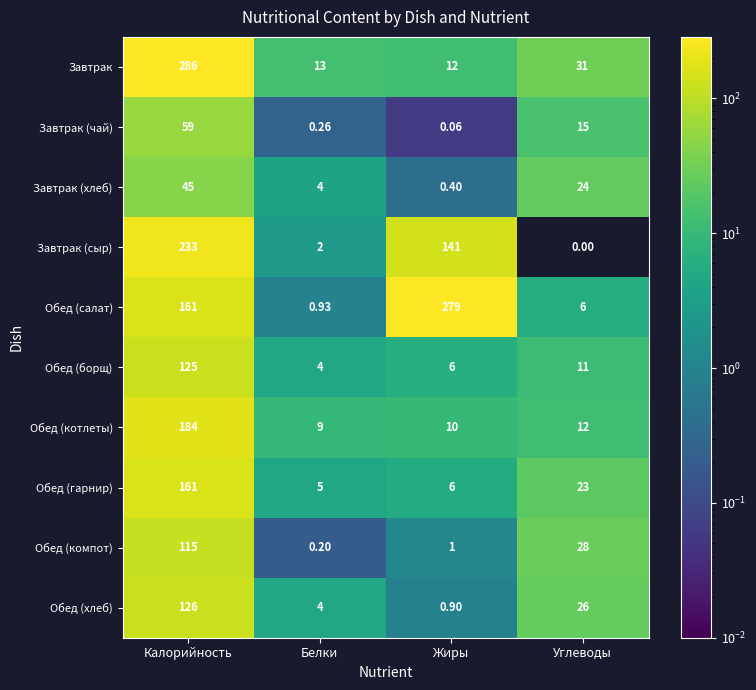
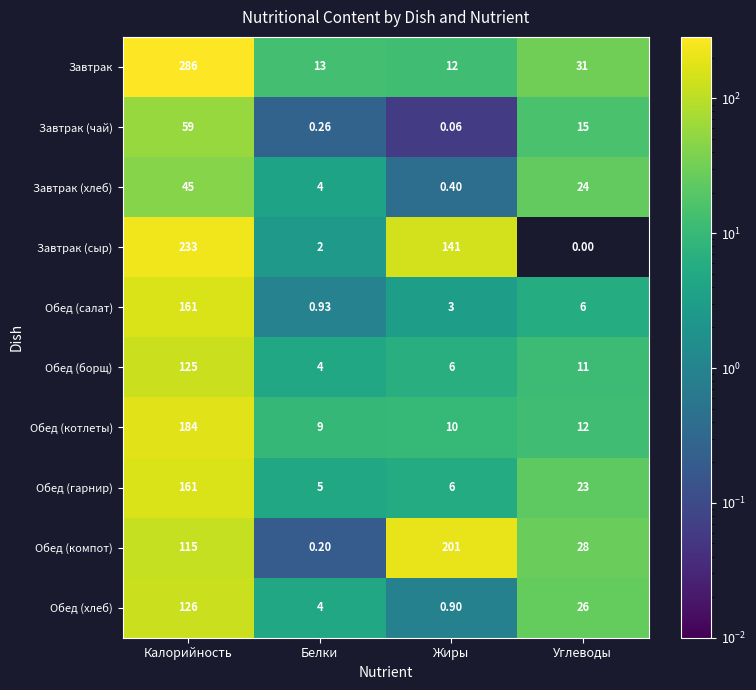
Обед (салат), Жиры: 279 -> 3
Обед (компот), Жиры: 1 -> 201
